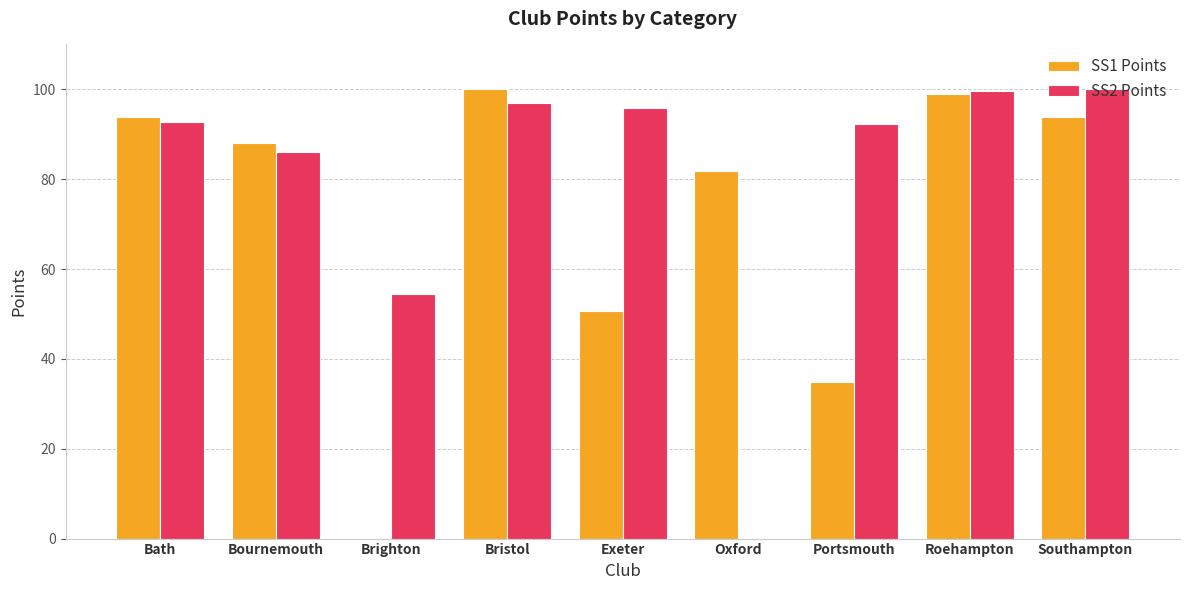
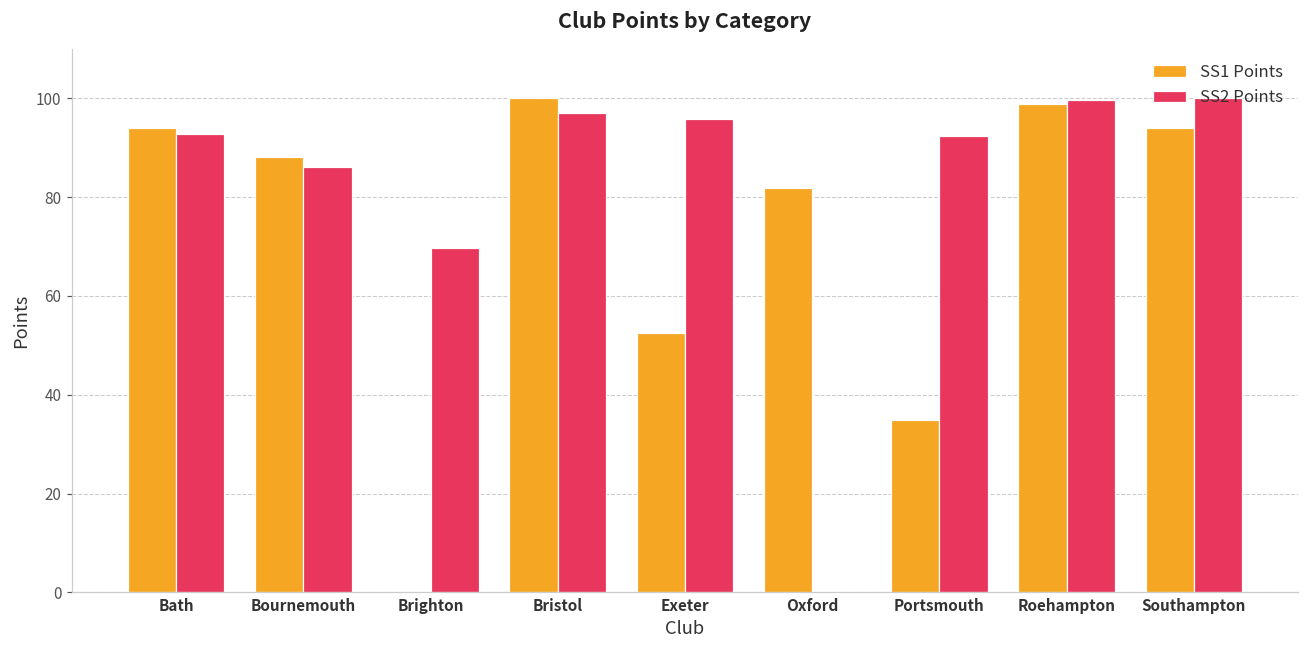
SS2 Points, Brighton: 54 -> 70
SS1 Points, Exeter: 51 -> 52
